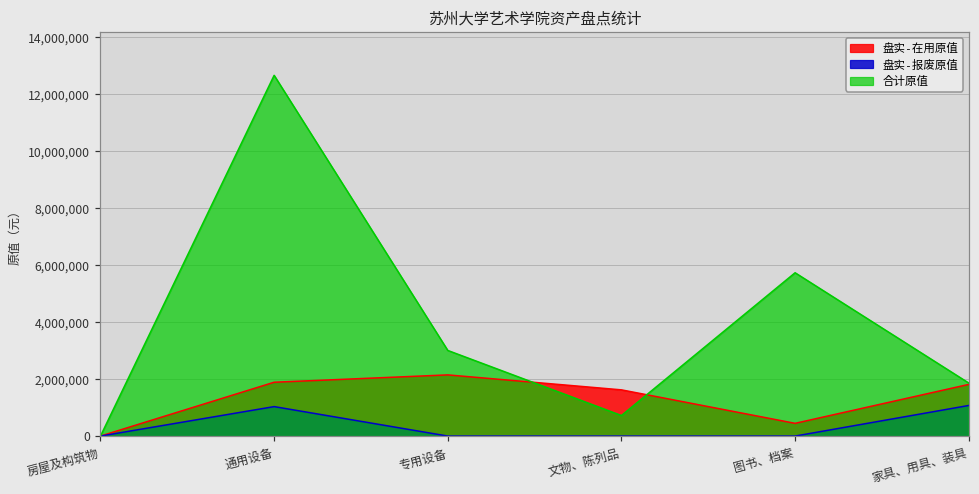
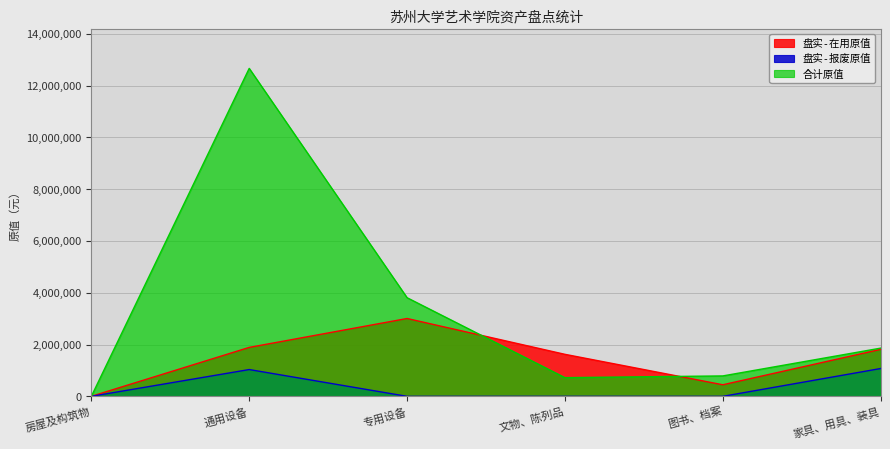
盘实-在用原值, 专用设备: 2,100,000 -> 3,000,000
合计原值, 专用设备: 3,000,000 -> 3,800,000
合计原值, 图书、档案: 5,700,000 -> 800,000
